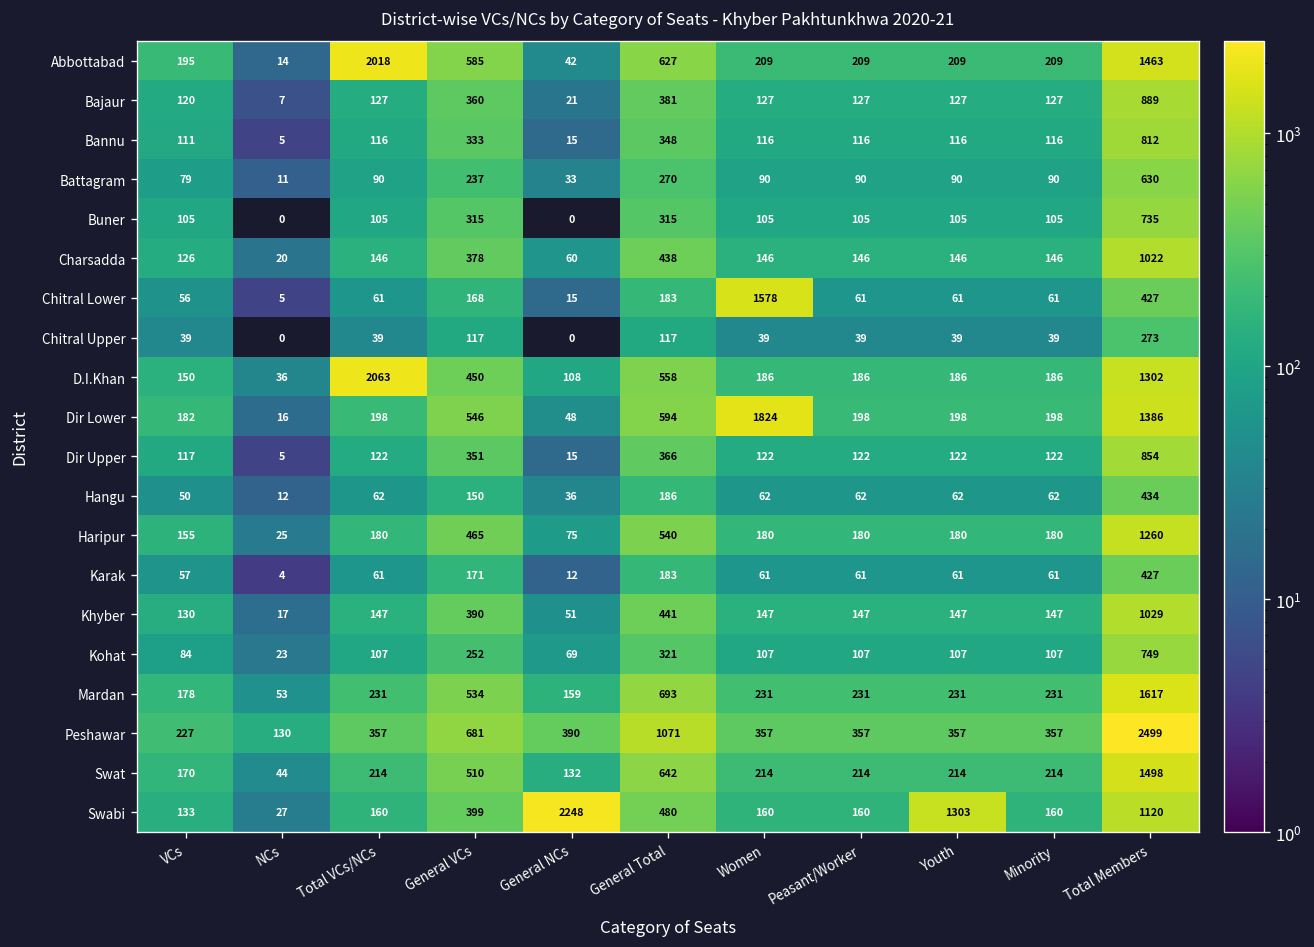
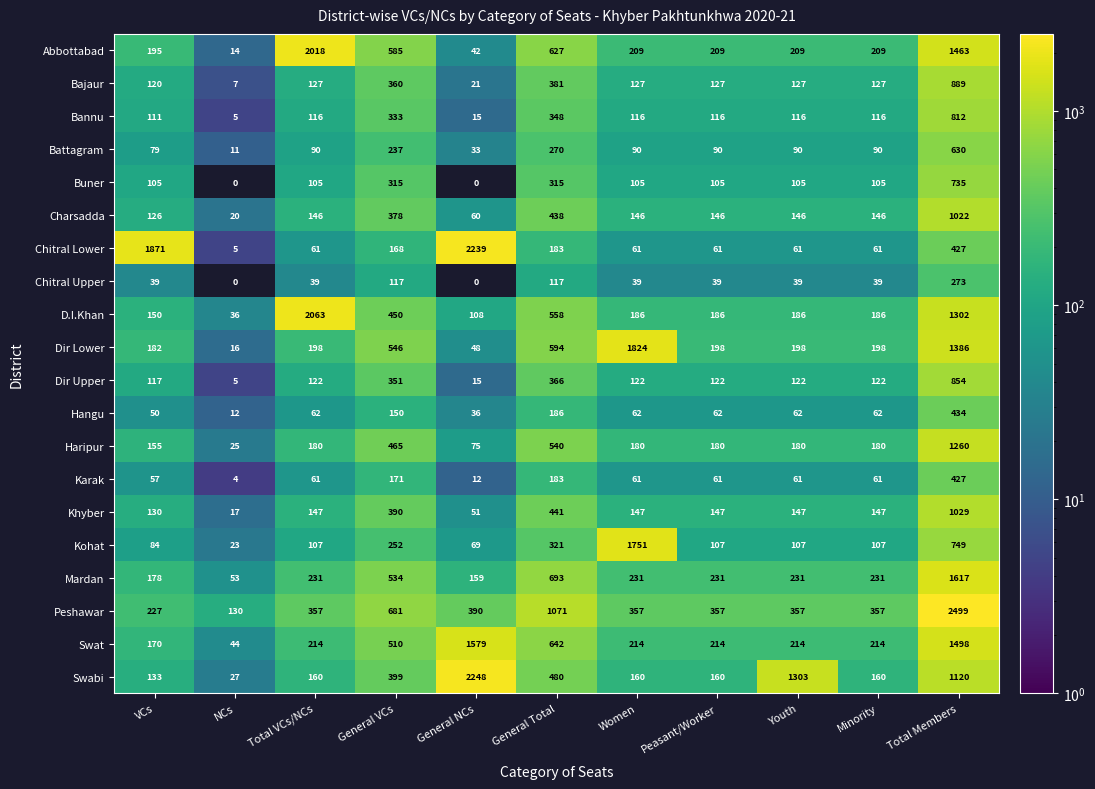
Chitral Lower, VCs: 56 -> 1871
Chitral Lower, General NCs: 15 -> 2239
Chitral Lower, Women: 1578 -> 61
Kohat, Women: 107 -> 1751
Swat, General NCs: 132 -> 1579
